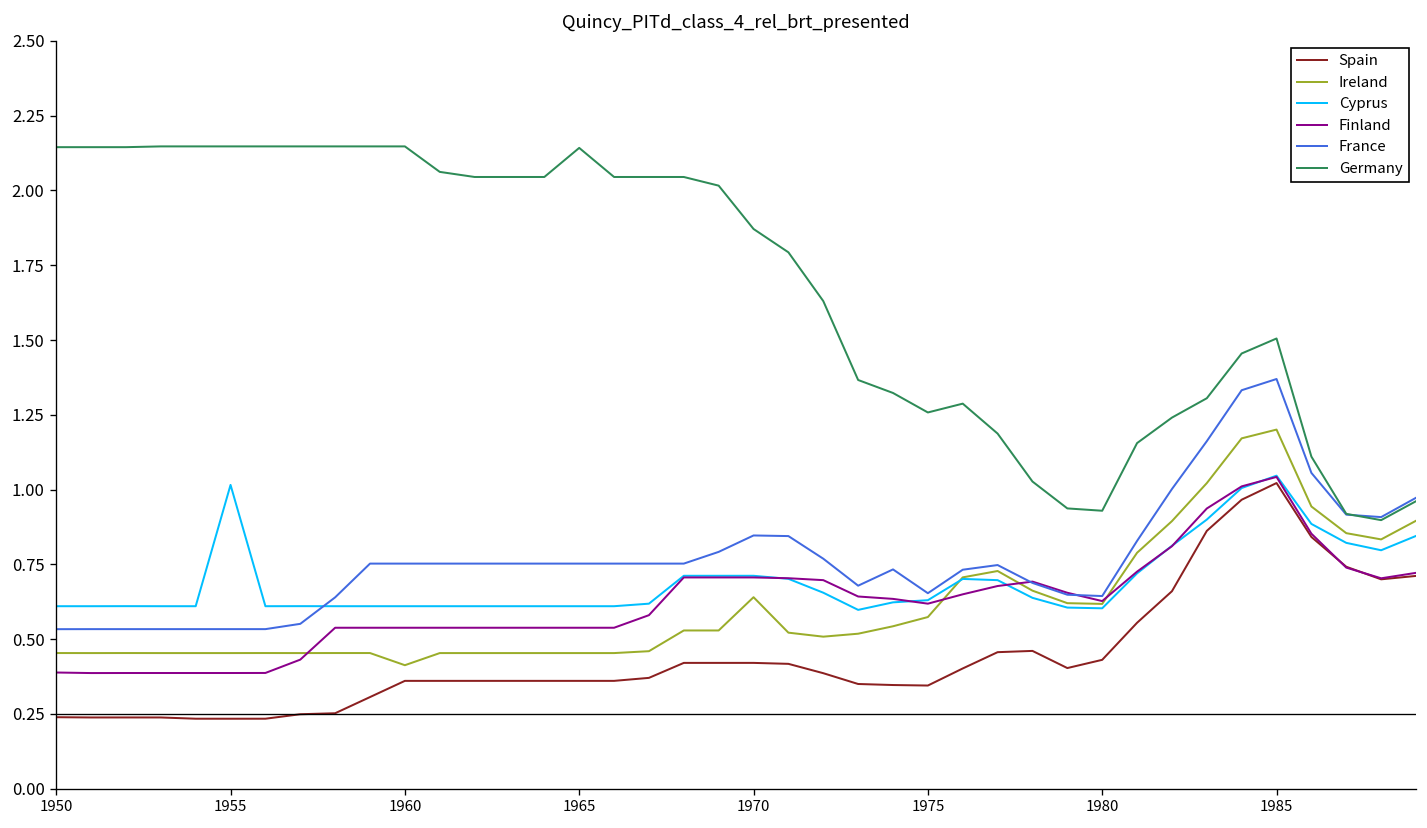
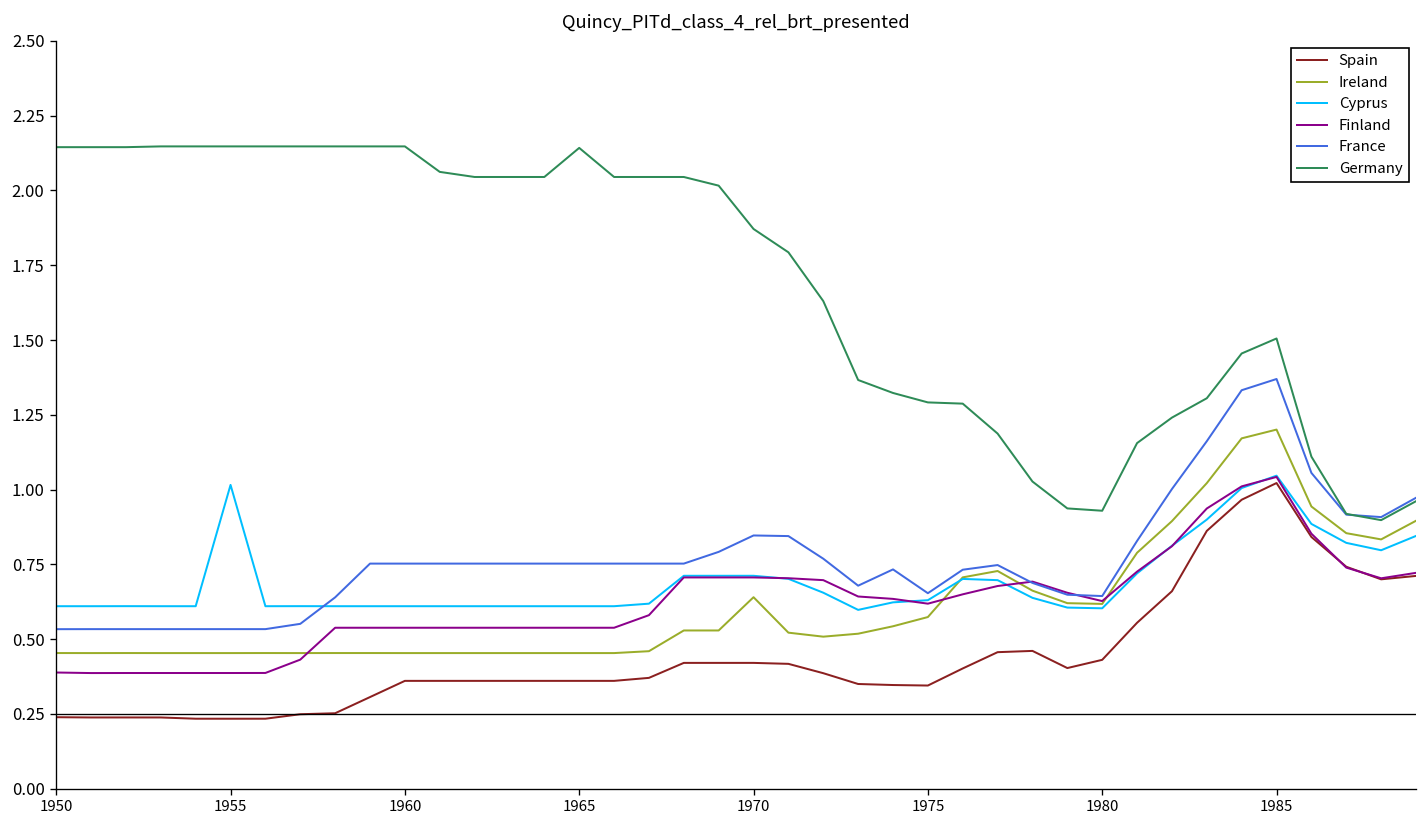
Ireland, 1960: 0.41 -> 0.45
Germany, 1975: 1.26 -> 1.29
